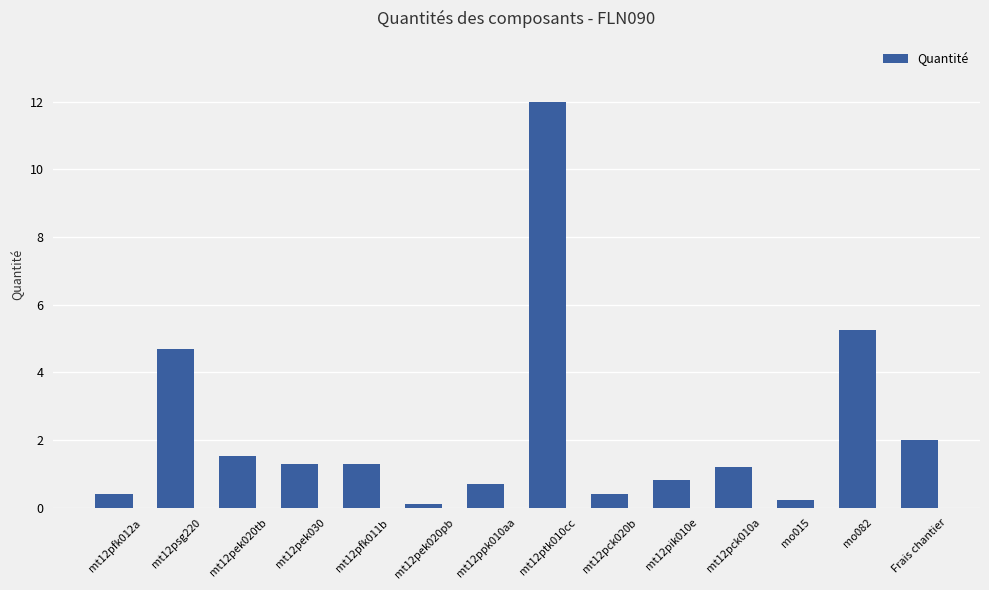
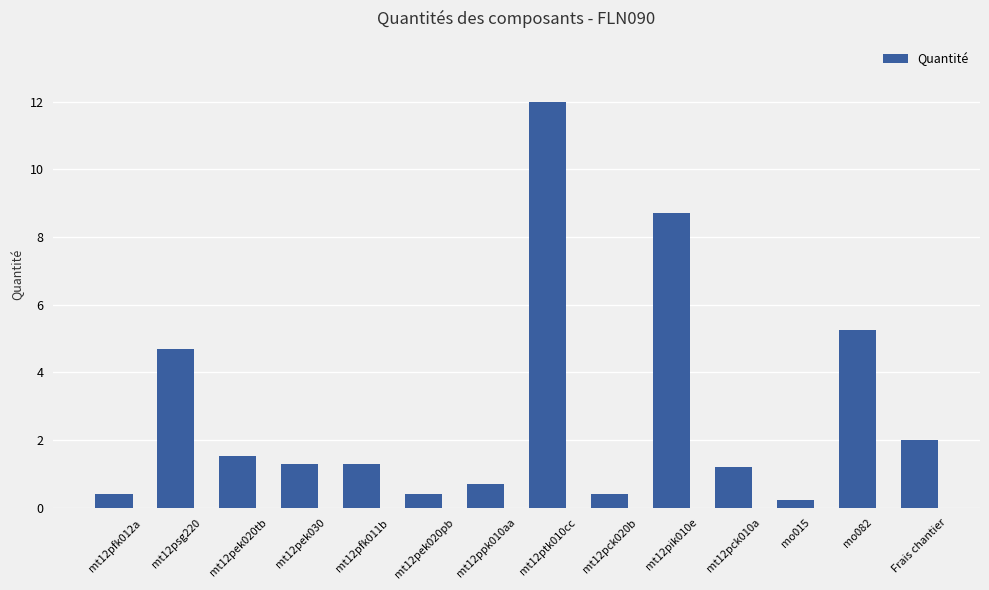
mt12pek020pb: 0.1 -> 0.4
mt12pik010e: 0.8 -> 8.7
